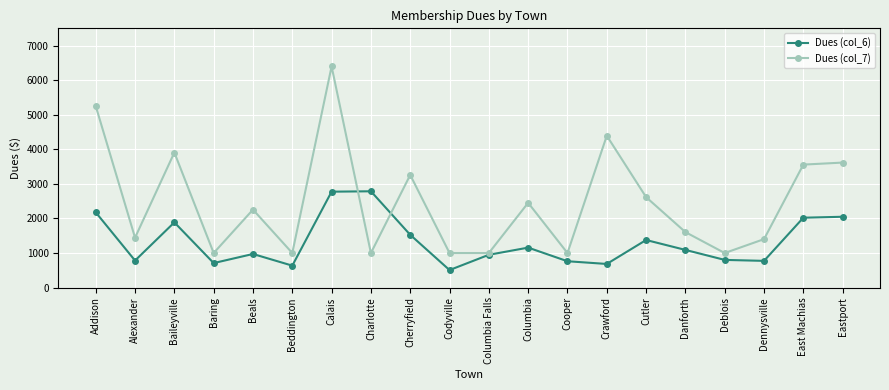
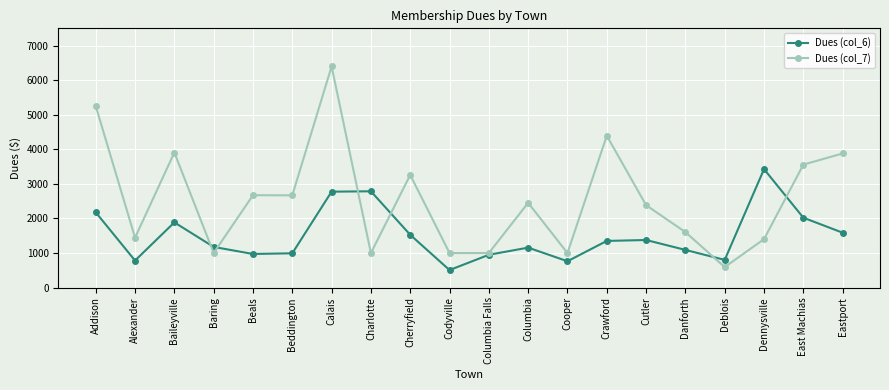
Dues (col_6), Baring: 700 -> 1200
Dues (col_7), Beals: 2300 -> 2700
Dues (col_6), Beddington: 600 -> 1000
Dues (col_7), Beddington: 1000 -> 2700
Dues (col_6), Crawford: 700 -> 1400
Dues (col_7), Cutler: 2600 -> 2400
Dues (col_7), Deblois: 1000 -> 600
Dues (col_6), Dennysville: 800 -> 3400
Dues (col_6), Eastport: 2000 -> 1600
Dues (col_7), Eastport: 3600 -> 3900
